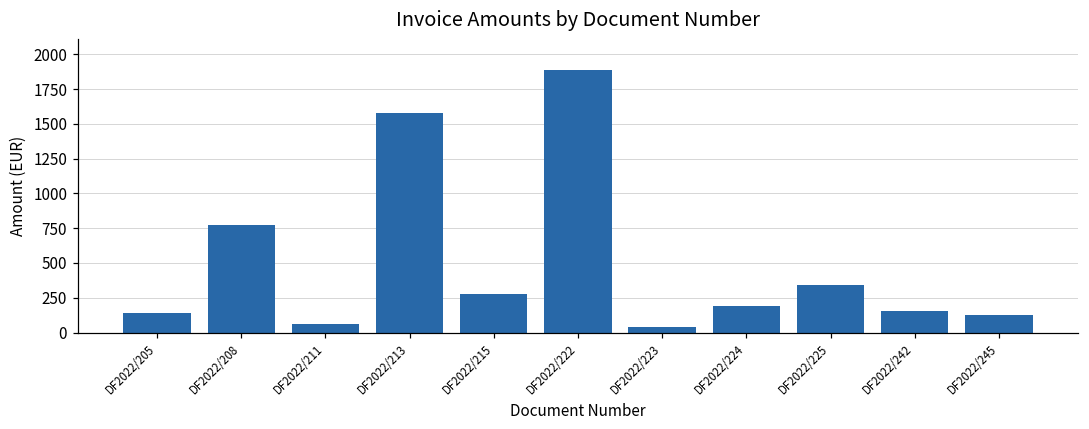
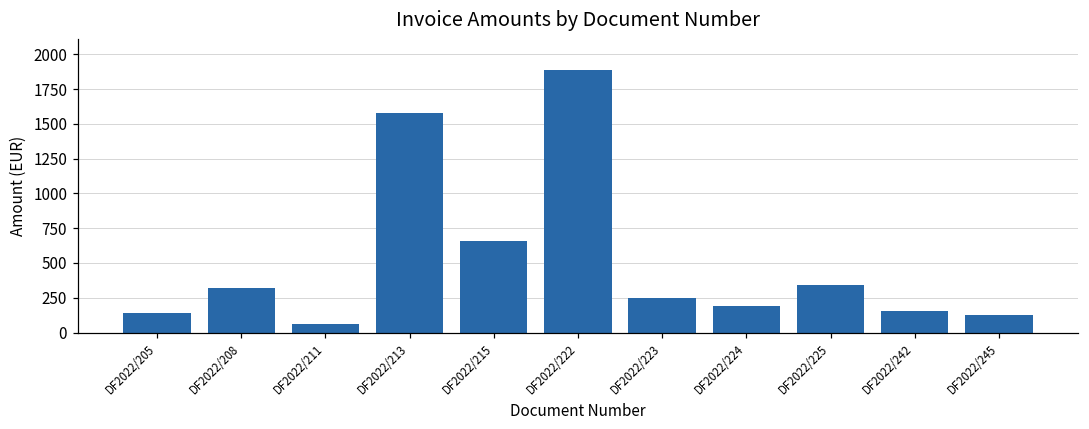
DF2022/208: 770 -> 320
DF2022/215: 280 -> 660
DF2022/223: 40 -> 250
